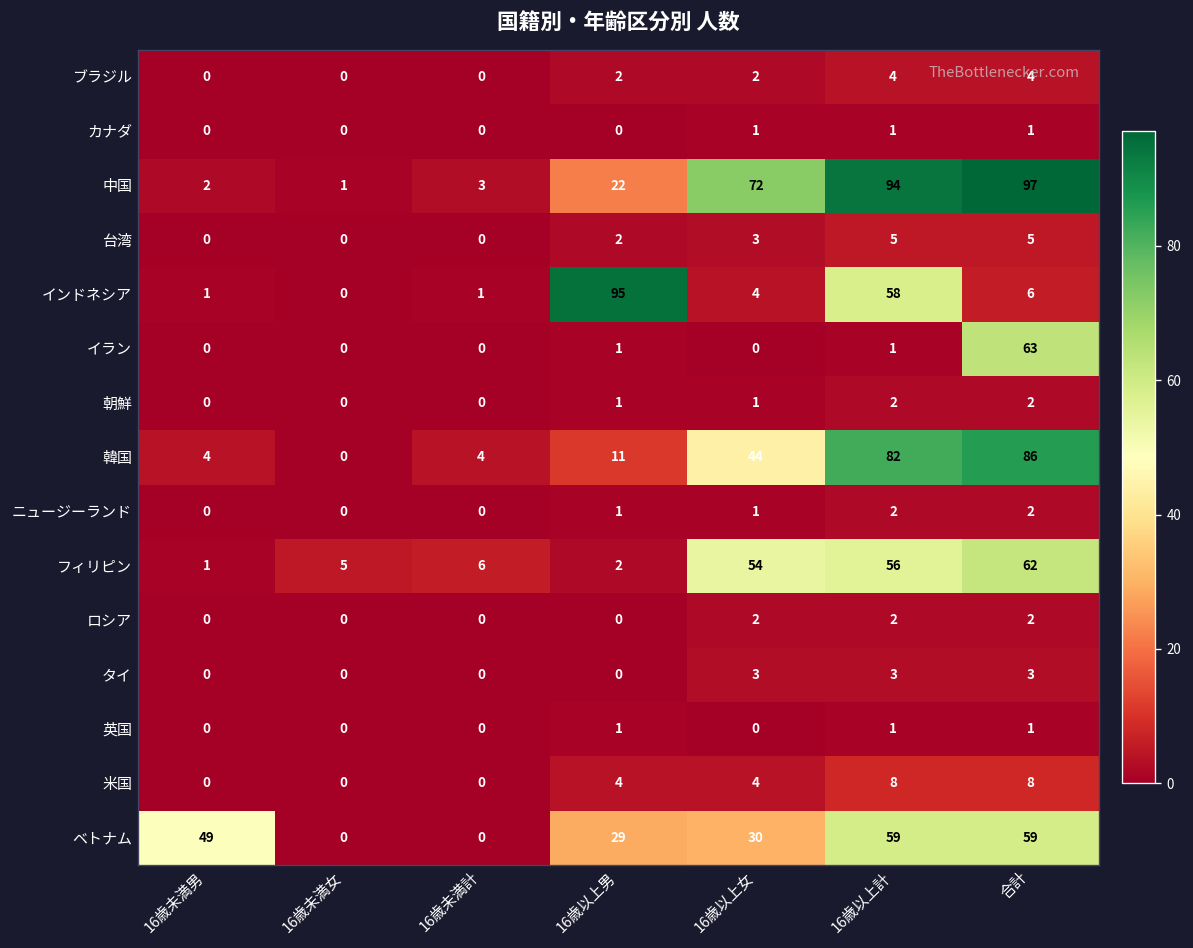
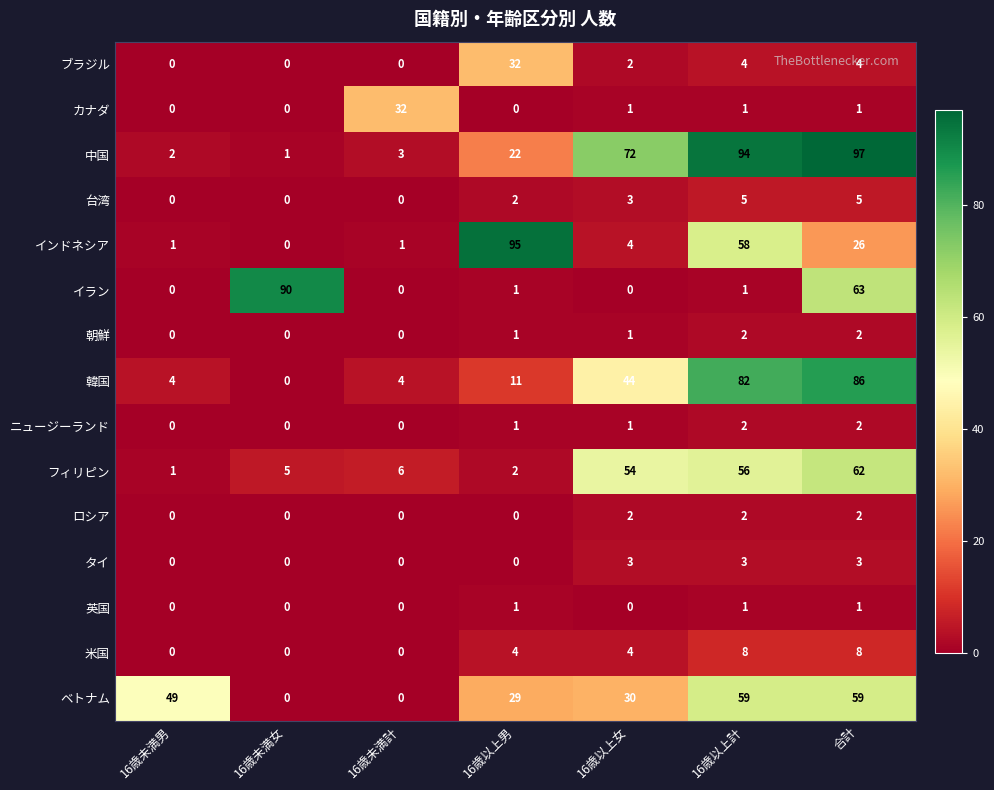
ブラジル, 16歳以上男: 2 -> 32
カナダ, 16歳未満計: 0 -> 32
インドネシア, 合計: 6 -> 26
イラン, 16歳未満女: 0 -> 90
